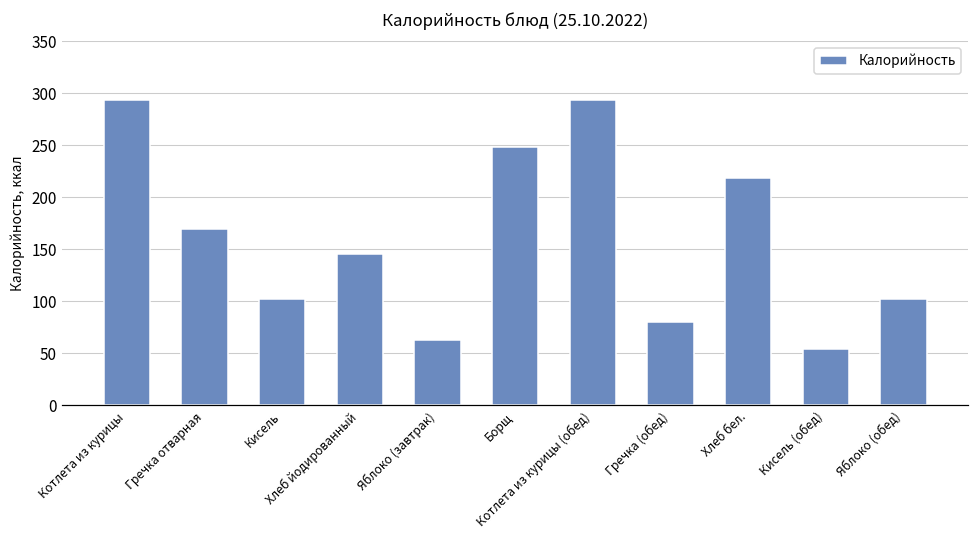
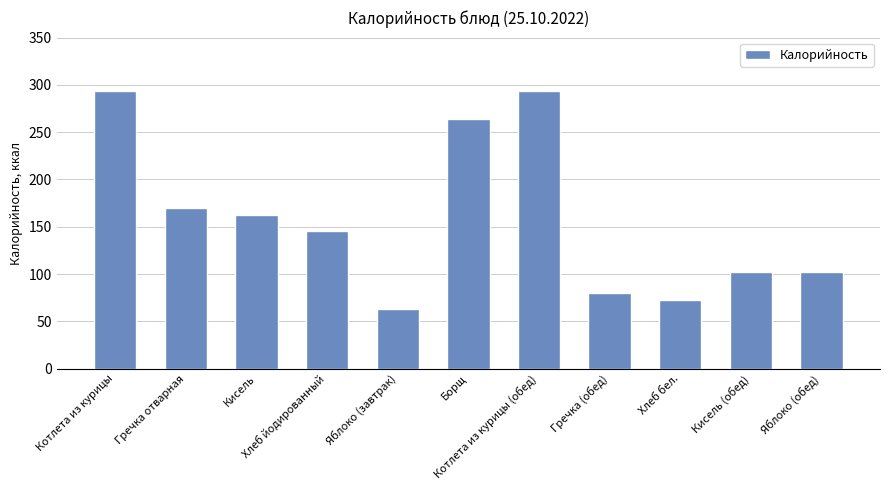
Кисель: 100 -> 160
Борщ: 250 -> 260
Хлеб бел.: 220 -> 70
Кисель (обед): 50 -> 100
